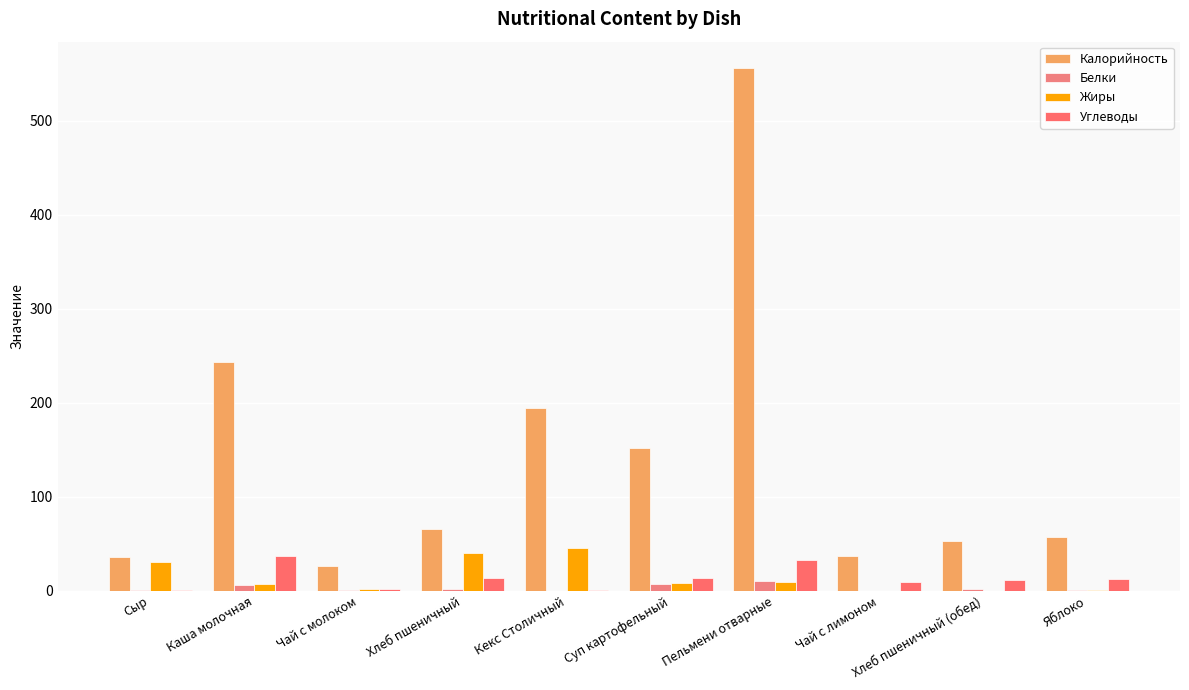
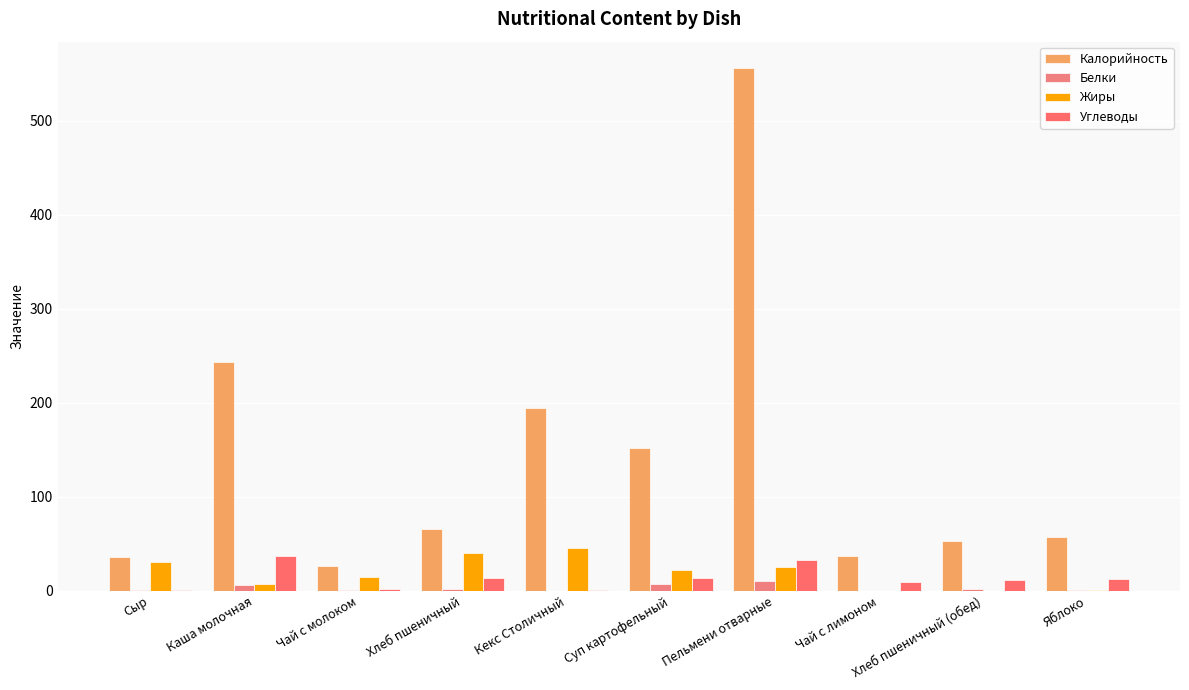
Жиры, Чай с молоком: 0 -> 20
Жиры, Суп картофельный: 10 -> 20
Жиры, Пельмени отварные: 10 -> 30
